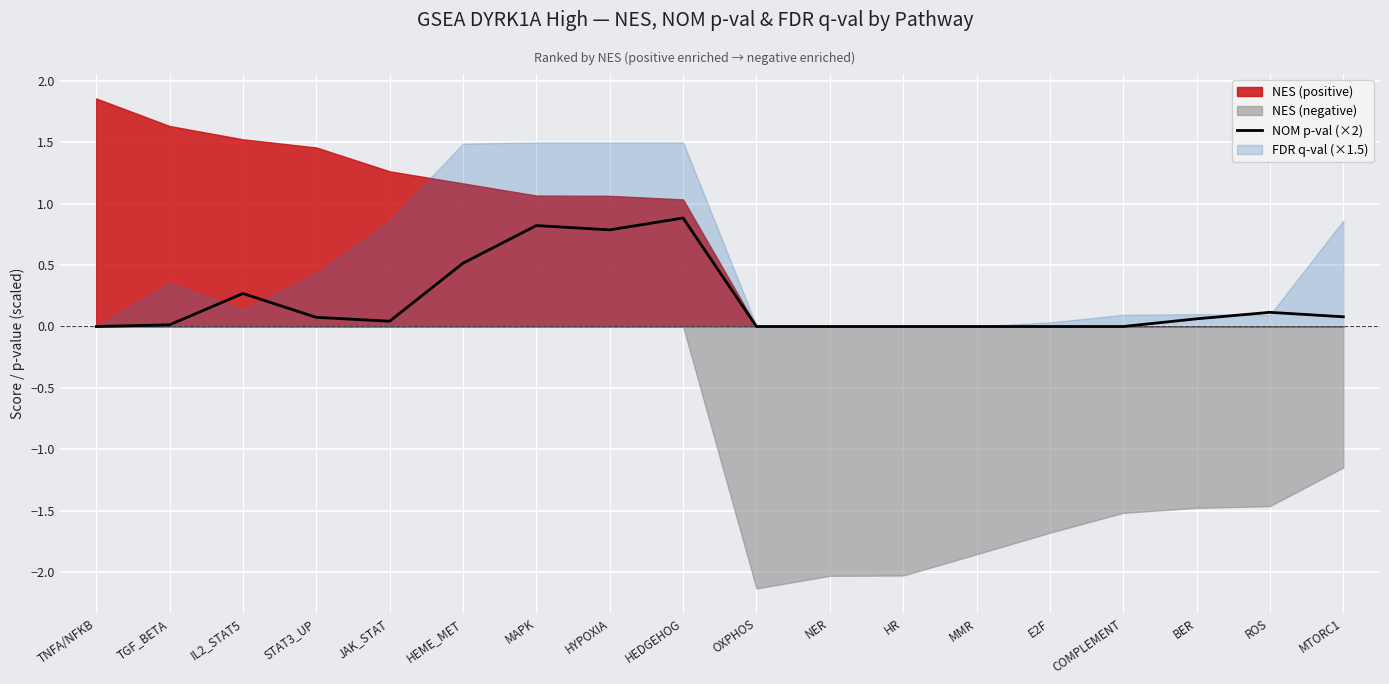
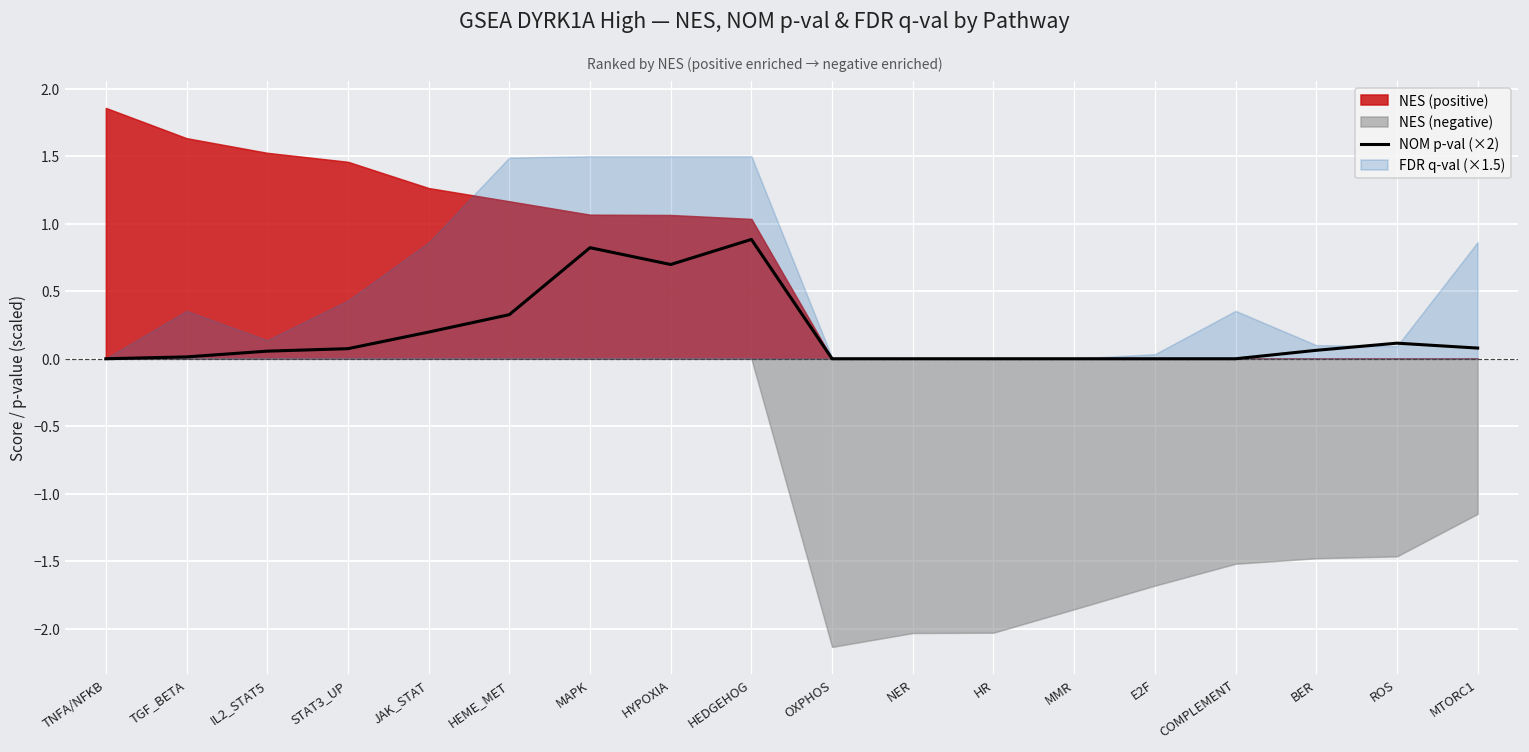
NOM p-val (×2), IL2_STAT5: 0.27 -> 0.06
NOM p-val (×2), JAK_STAT: 0.04 -> 0.20
NOM p-val (×2), HEME_MET: 0.52 -> 0.33
NOM p-val (×2), HYPOXIA: 0.79 -> 0.70
FDR q-val (×1.5), COMPLEMENT: 0.10 -> 0.35
